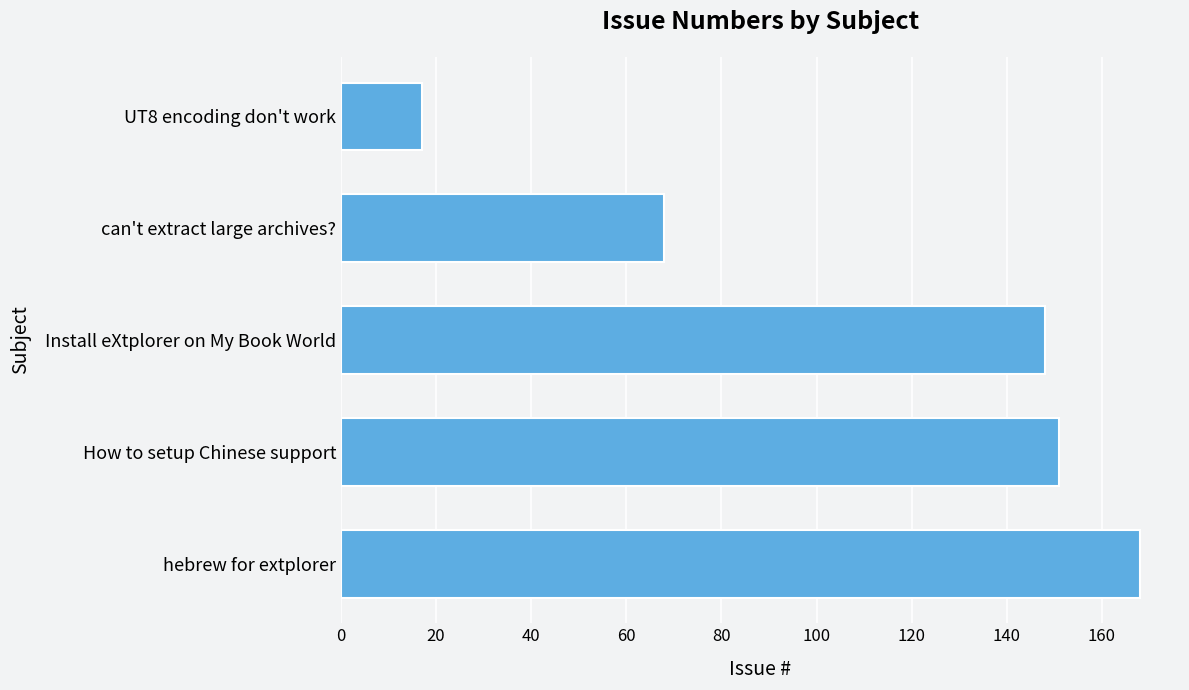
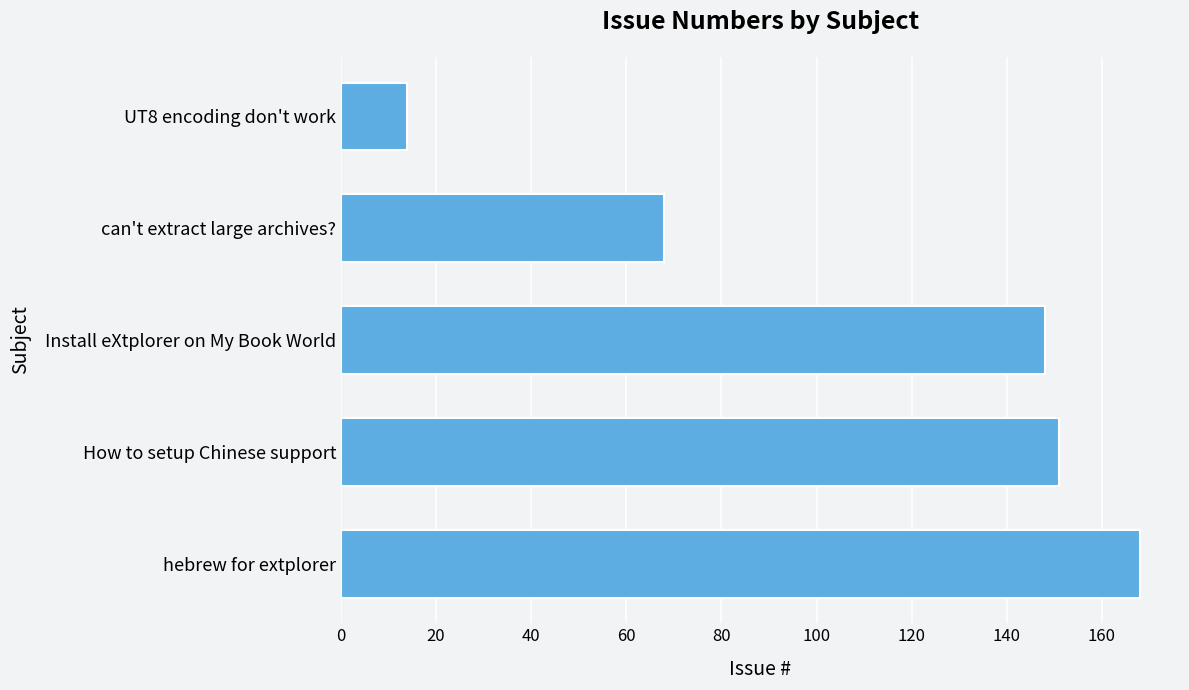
UT8 encoding don't work: 17 -> 14
